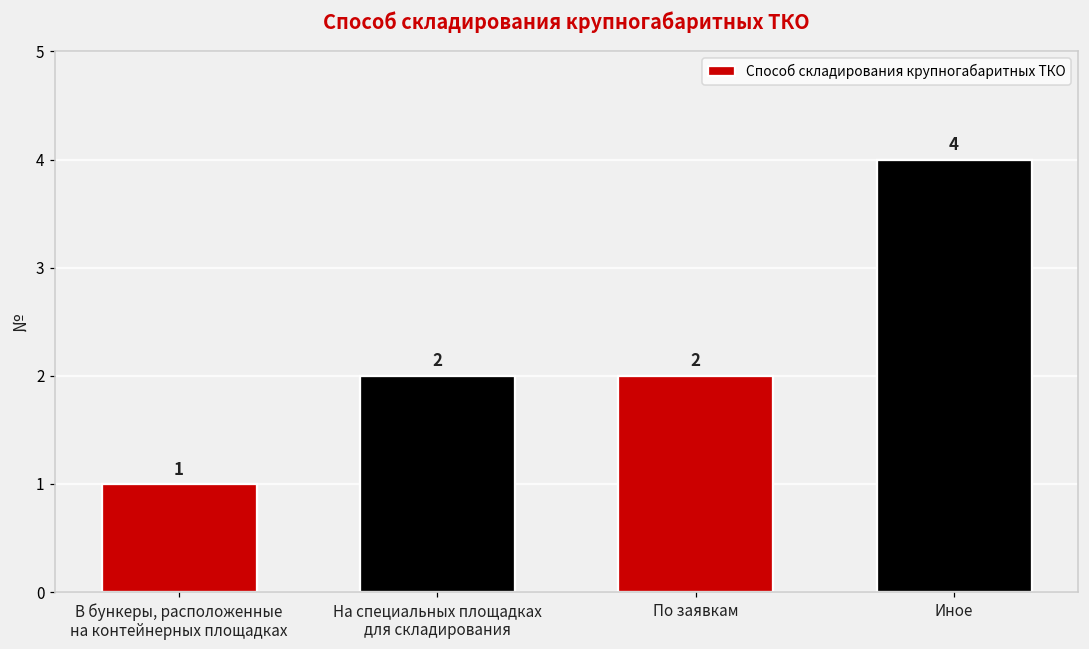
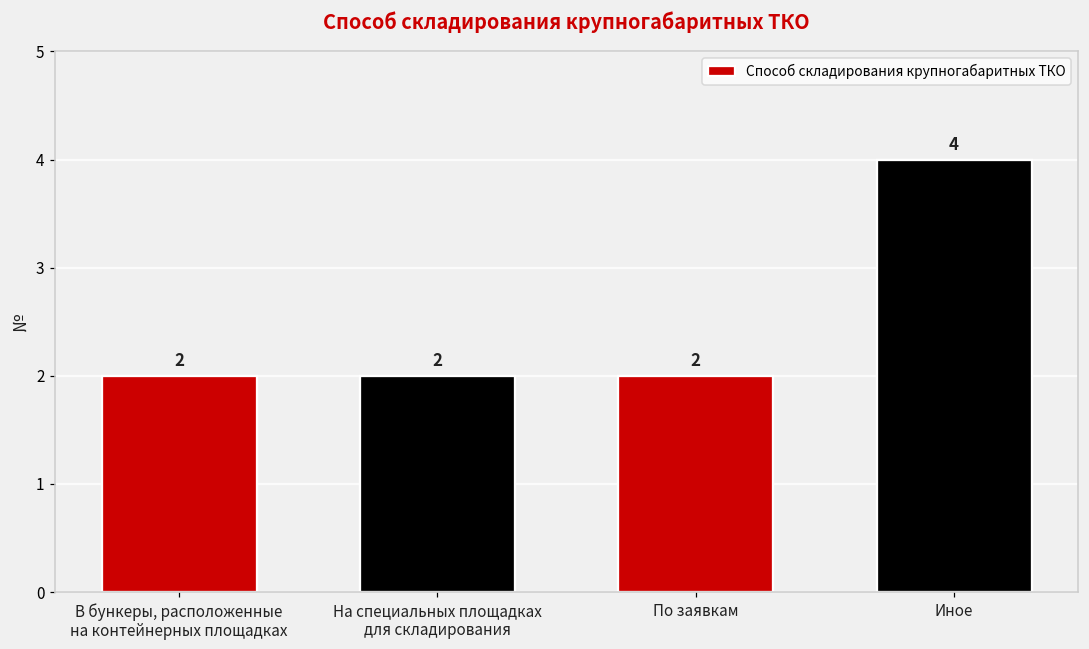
В бункеры, расположенные на контейнерных площадках: 1 -> 2
